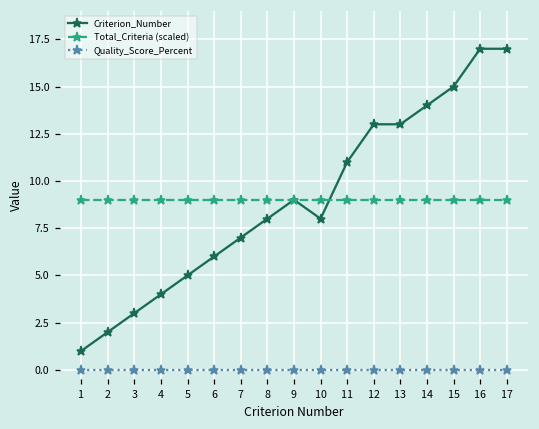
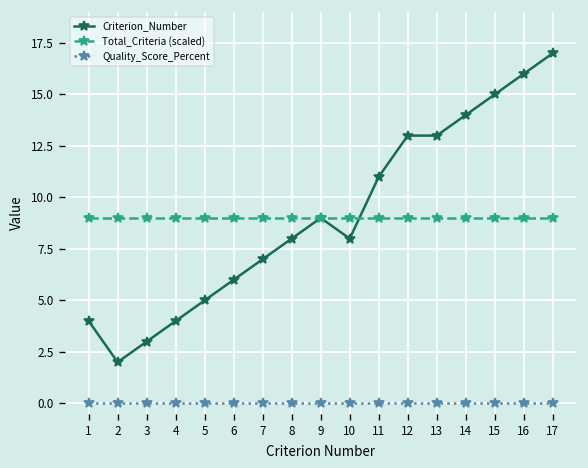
Criterion_Number, 1: 1 -> 4
Criterion_Number, 16: 17 -> 16
